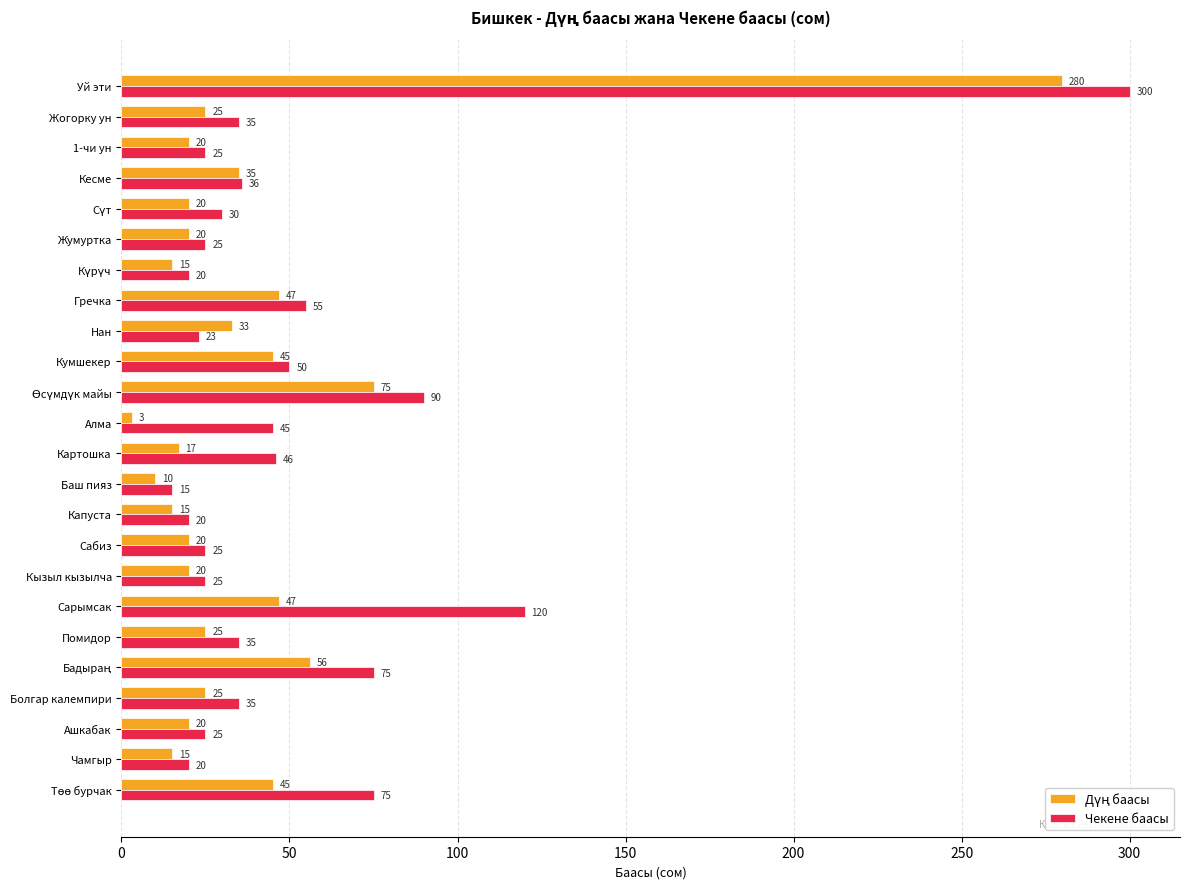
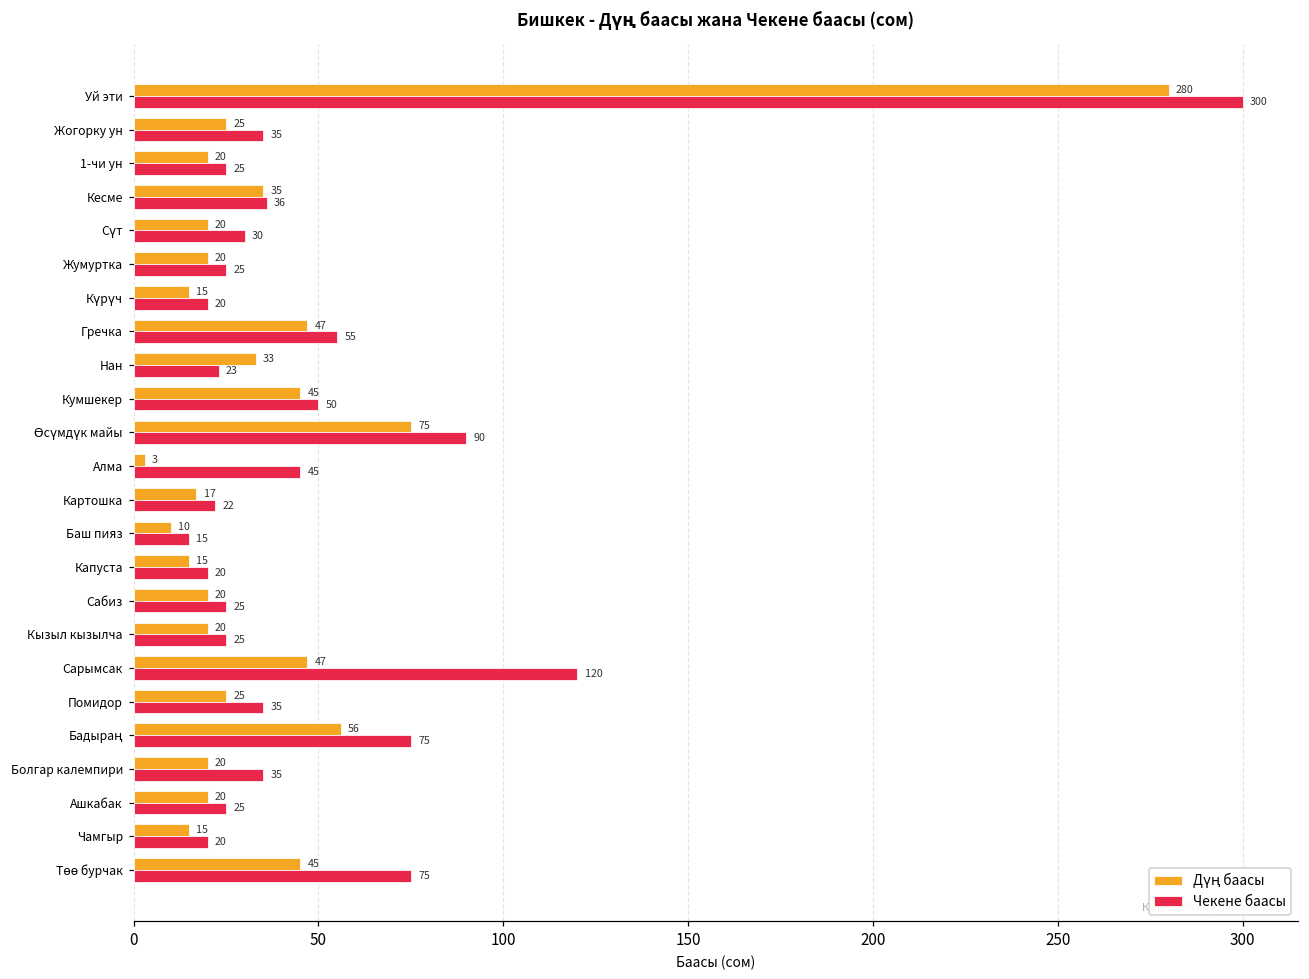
Чекене баасы, Картошка: 46 -> 22
Дүң баасы, Болгар калемпири: 25 -> 20
